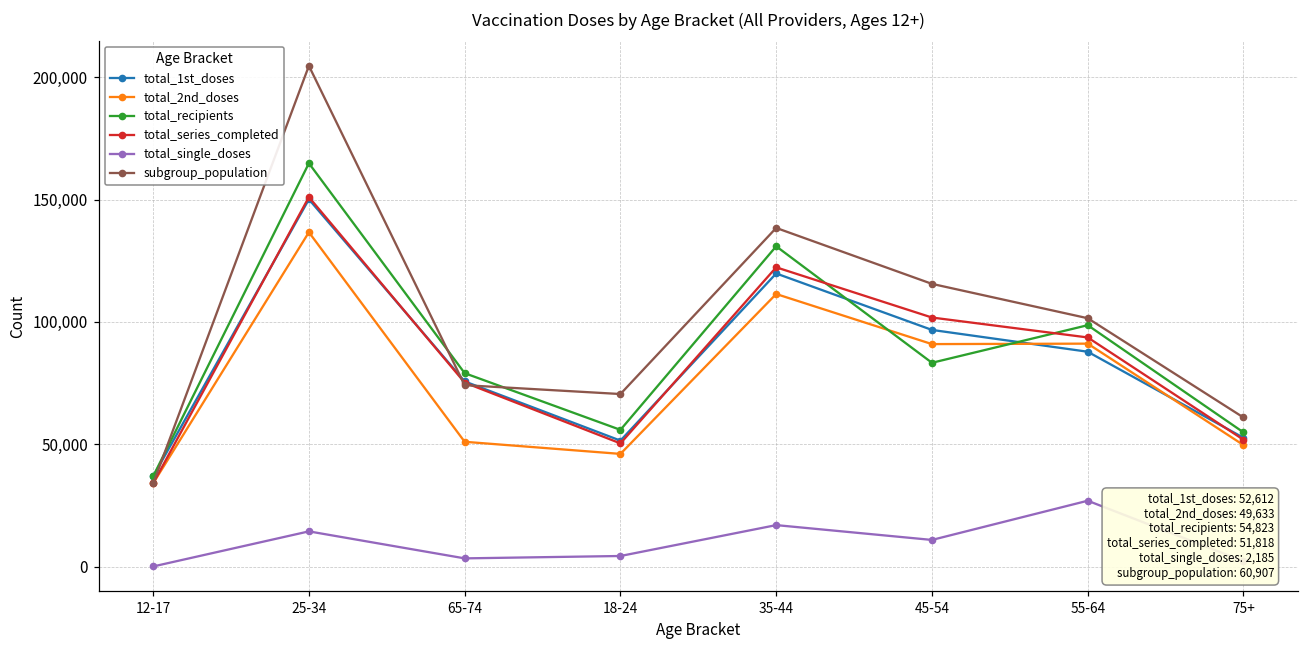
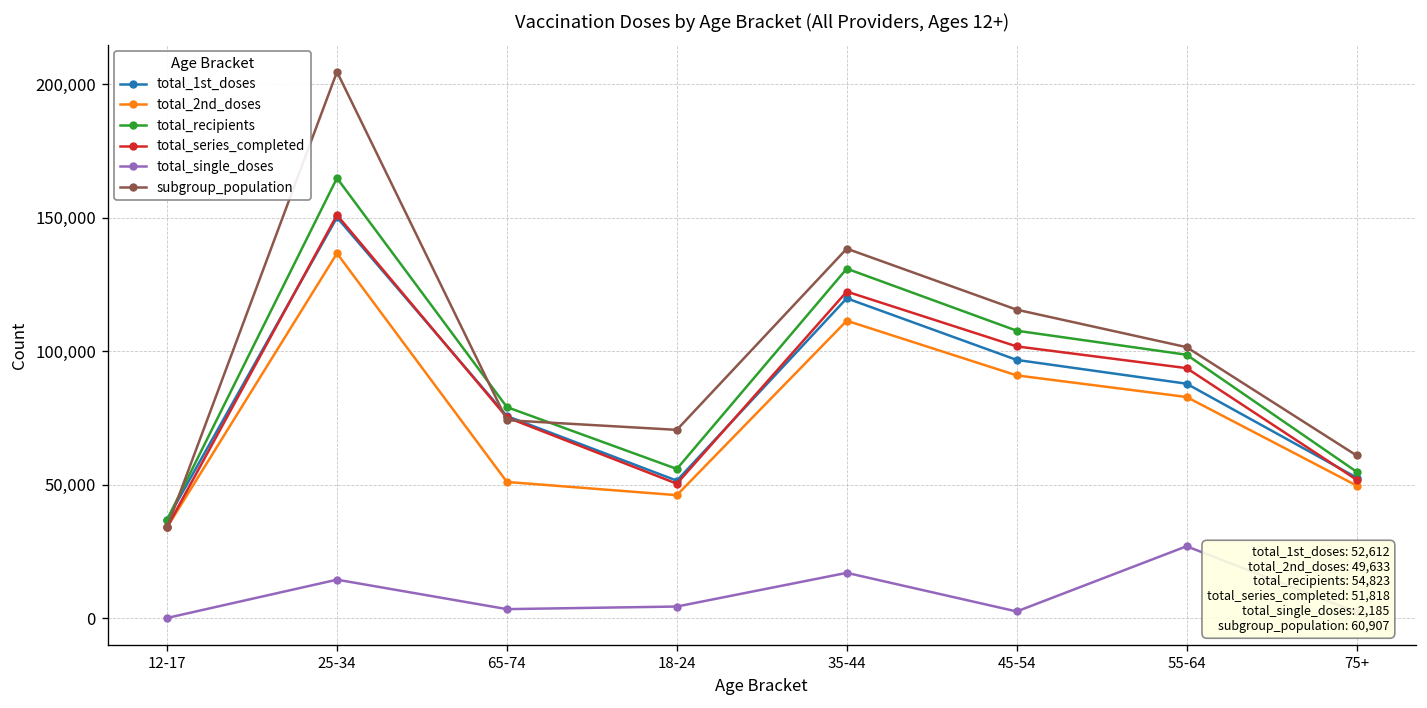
total_recipients, 45-54: 83,000 -> 108,000
total_single_doses, 45-54: 11,000 -> 2,000
total_2nd_doses, 55-64: 91,000 -> 83,000
